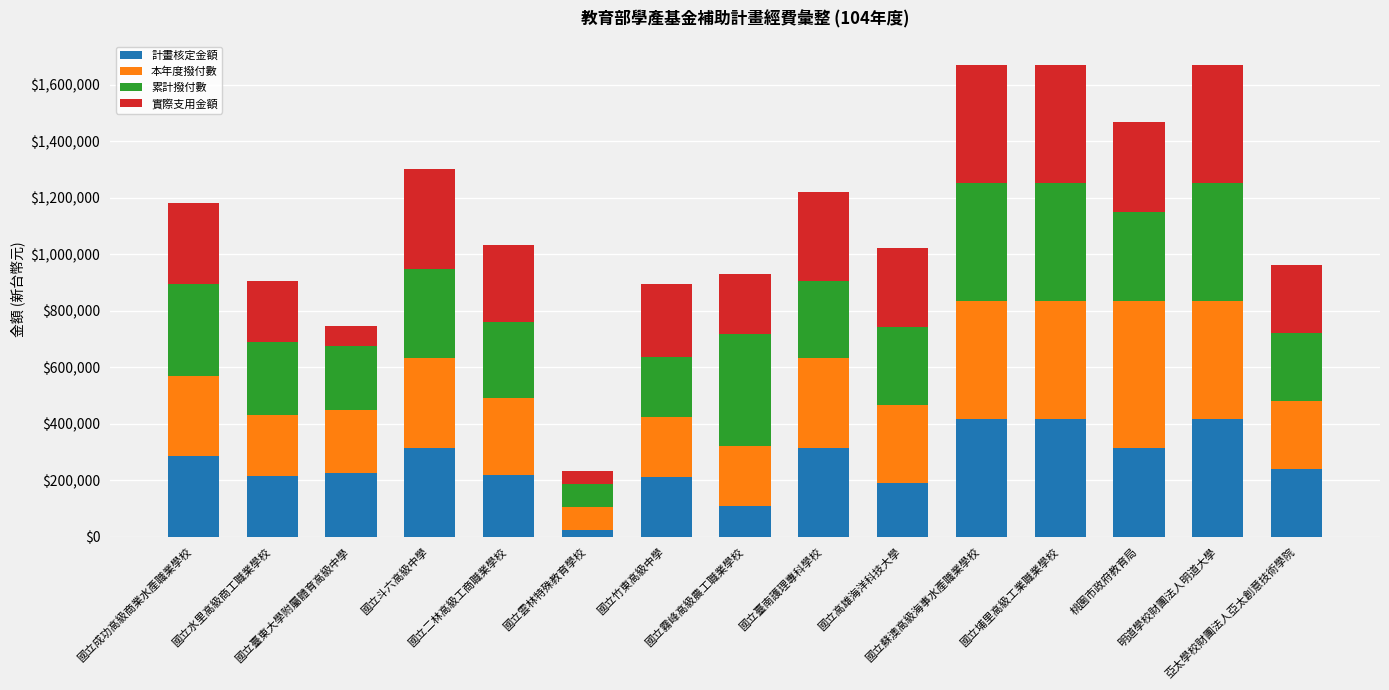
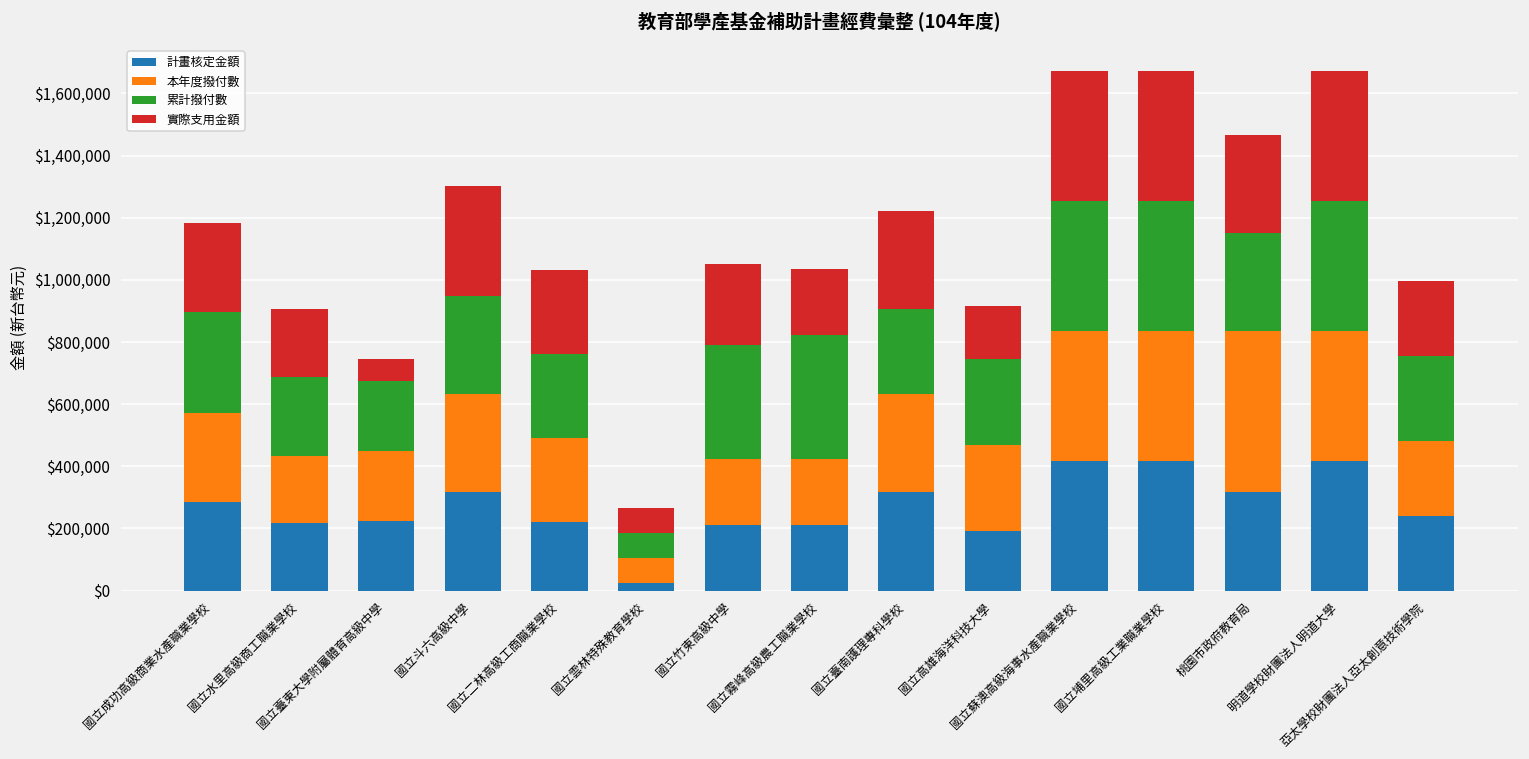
實際支用金額, 國立雲林特殊教育學校: $50,000 -> $80,000
累計撥付數, 國立竹東高級中學: $210,000 -> $370,000
計畫核定金額, 國立霧峰高級農工職業學校: $110,000 -> $210,000
實際支用金額, 國立高雄海洋科技大學: $280,000 -> $170,000
累計撥付數, 亞太學校財團法人亞太創意技術學院: $240,000 -> $280,000
